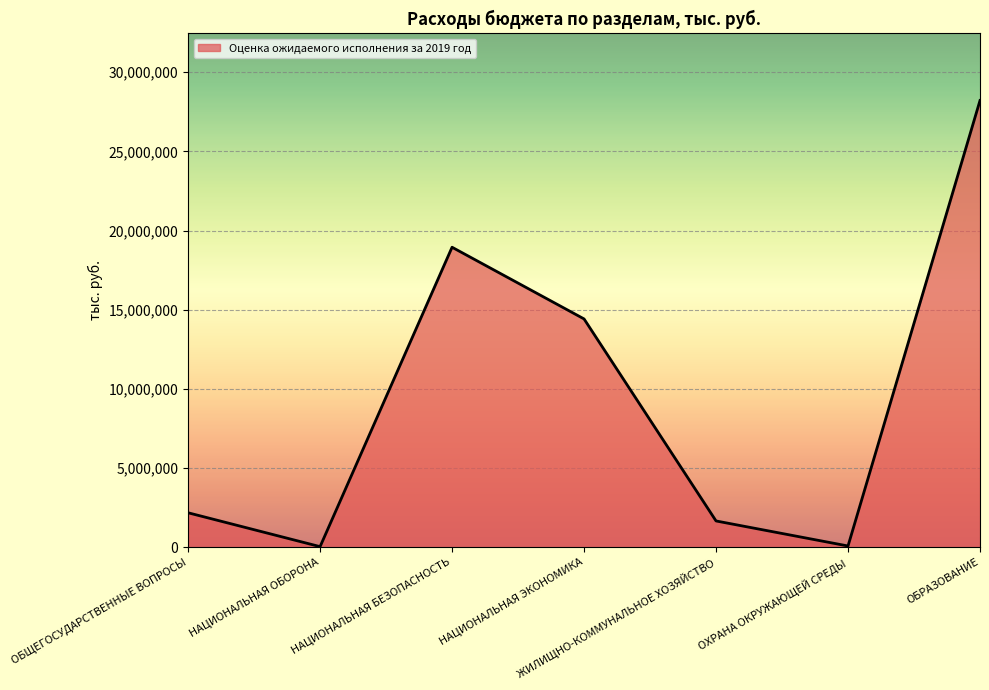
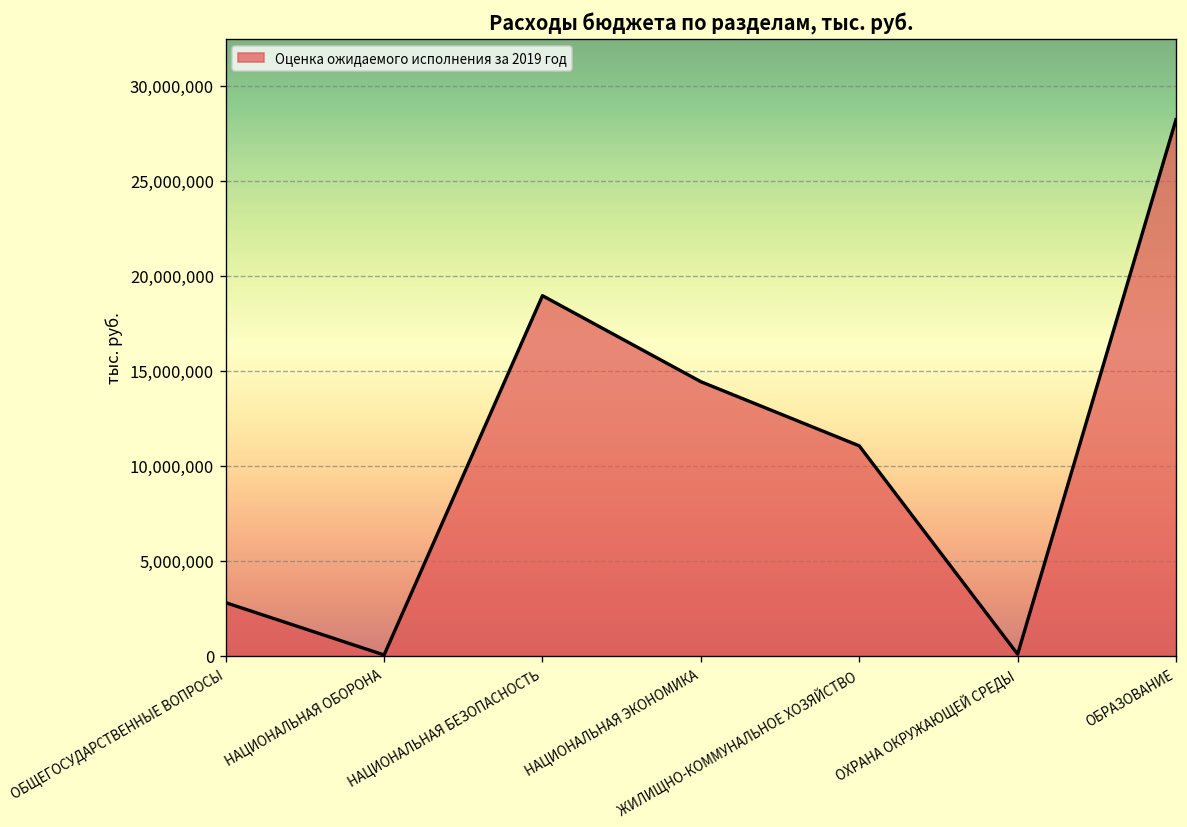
ОБЩЕГОСУДАРСТВЕННЫЕ ВОПРОСЫ: 2,200,000 -> 2,800,000
ЖИЛИЩНО-КОММУНАЛЬНОЕ ХОЗЯЙСТВО: 1,700,000 -> 11,000,000
